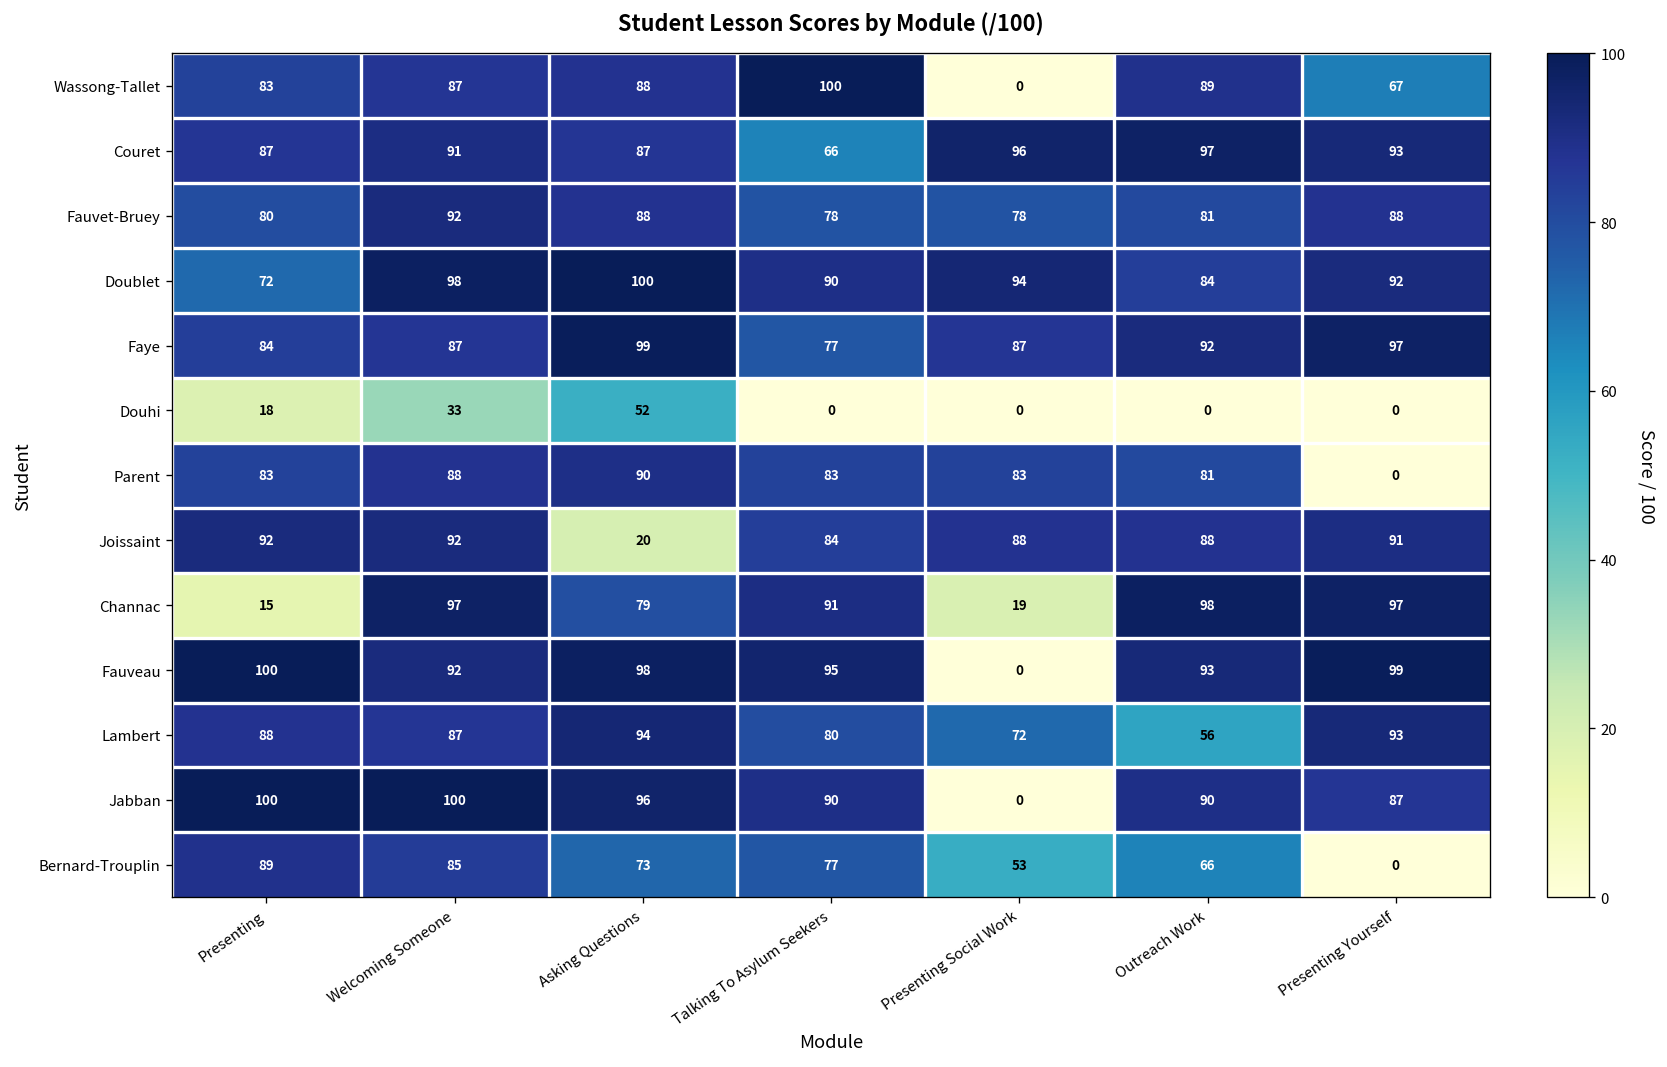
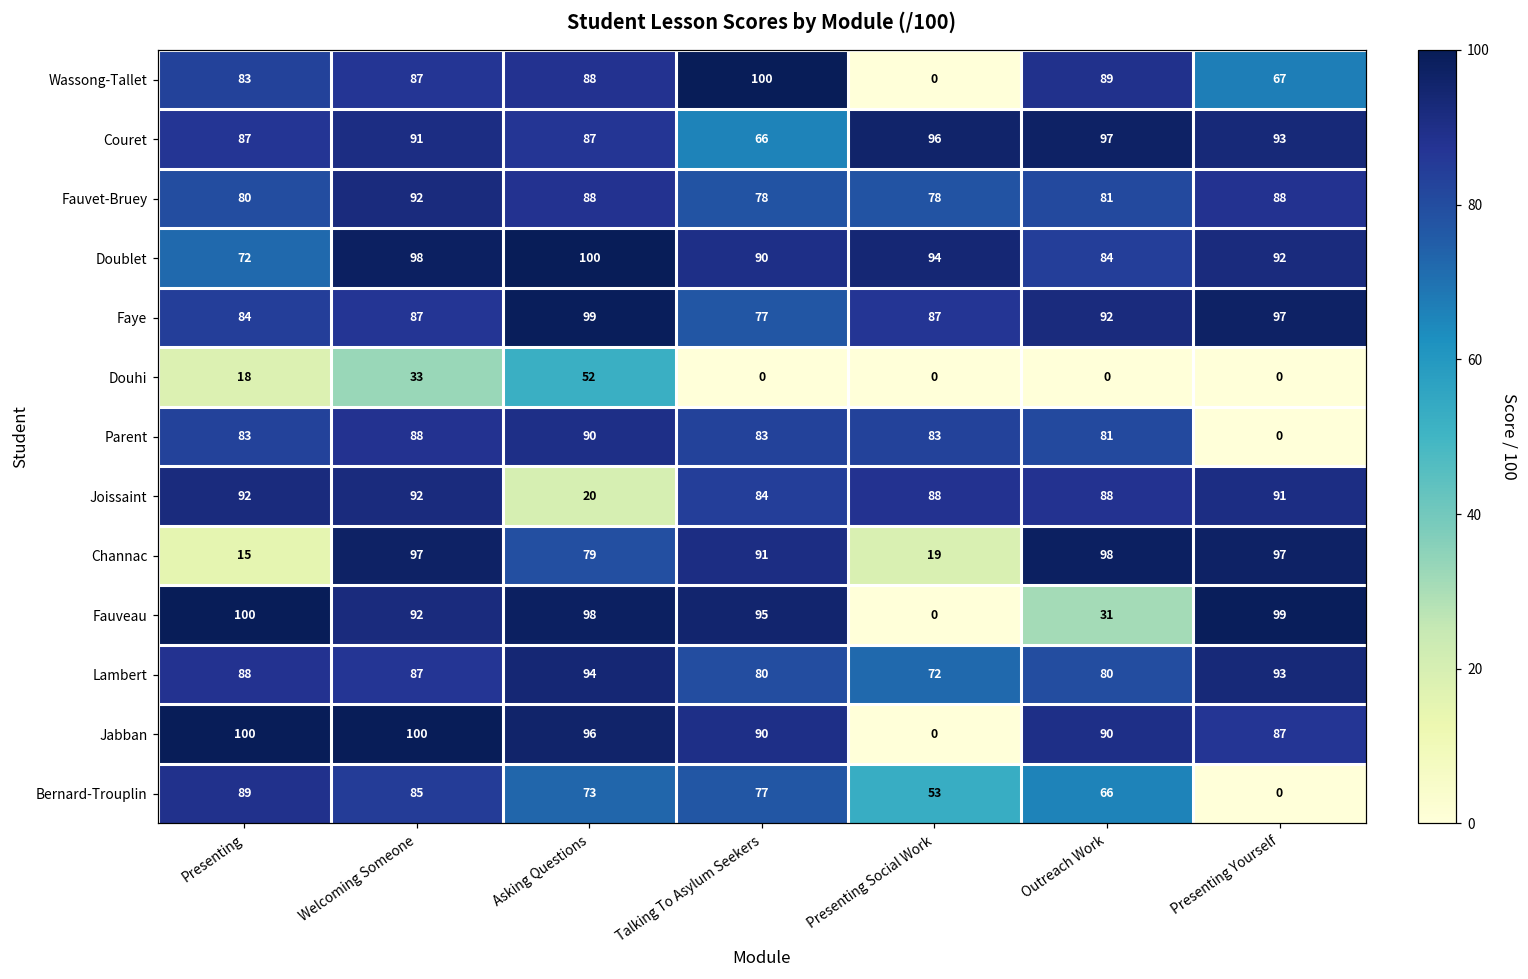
Fauveau, Outreach Work: 93 -> 31
Lambert, Outreach Work: 56 -> 80
